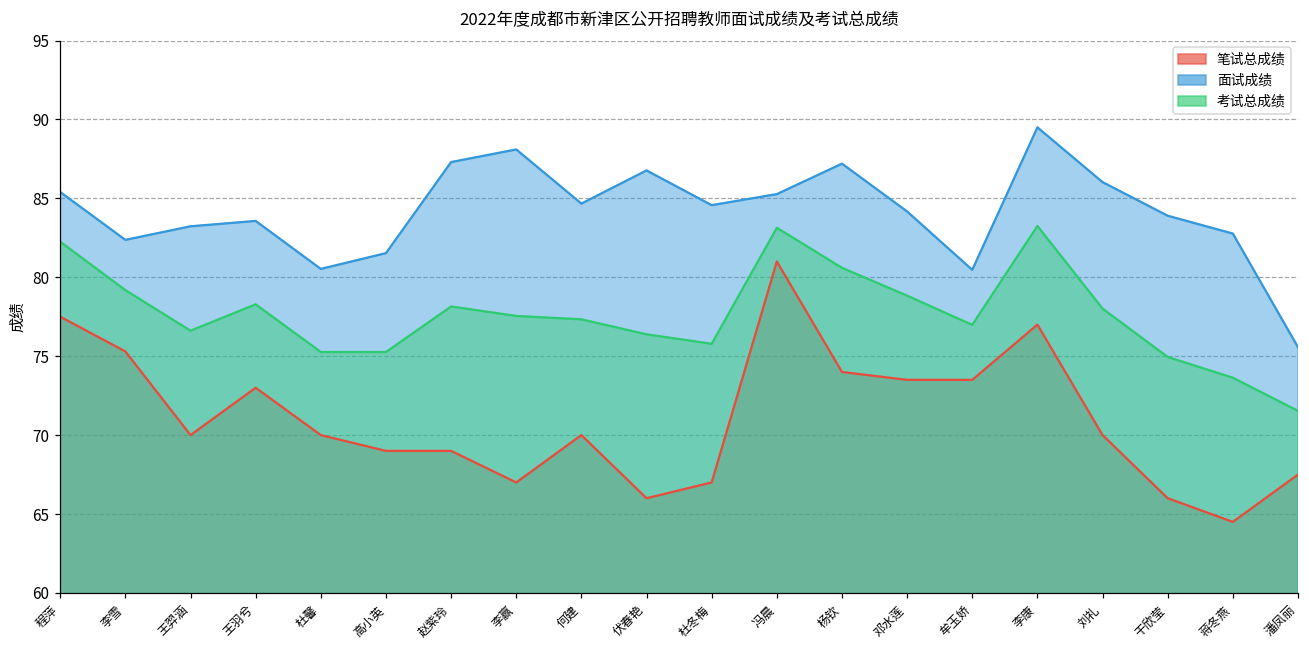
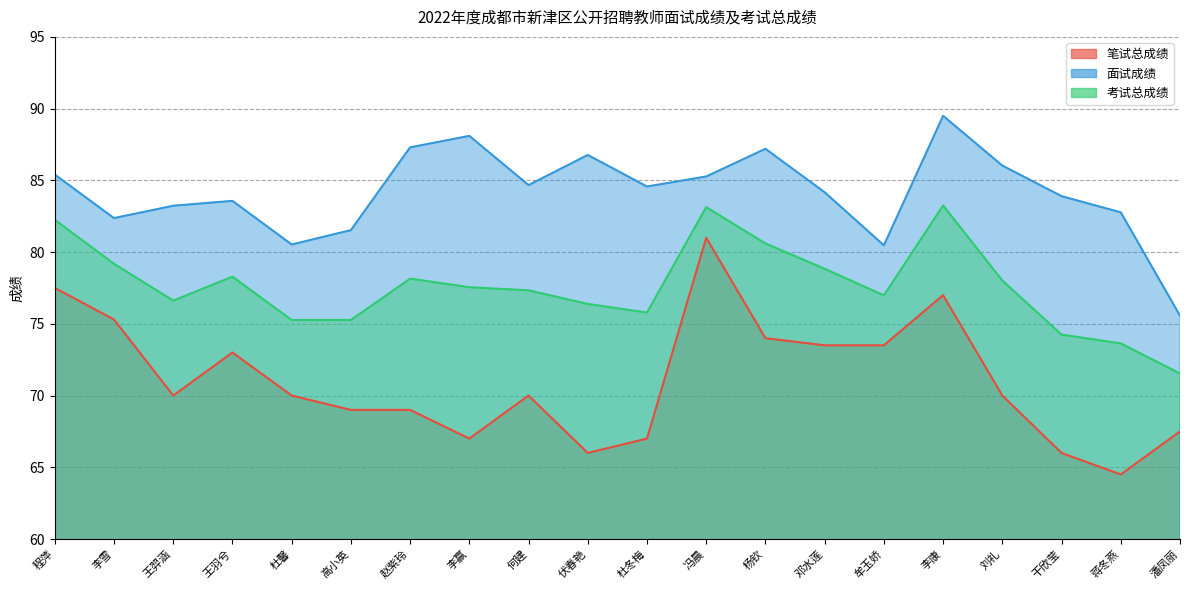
考试总成绩, 干欣莹: 75.0 -> 74.3
